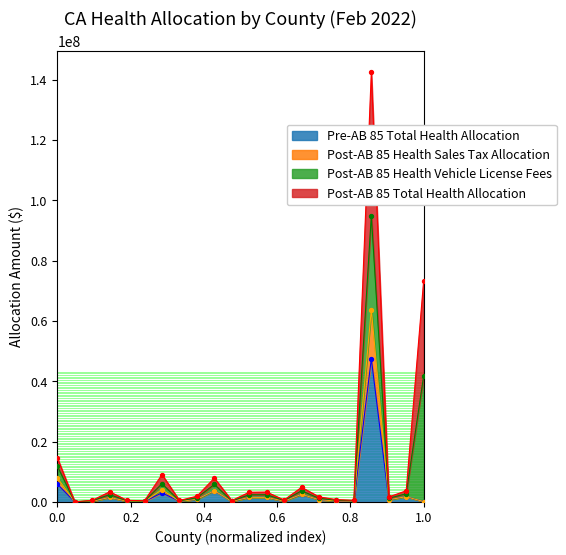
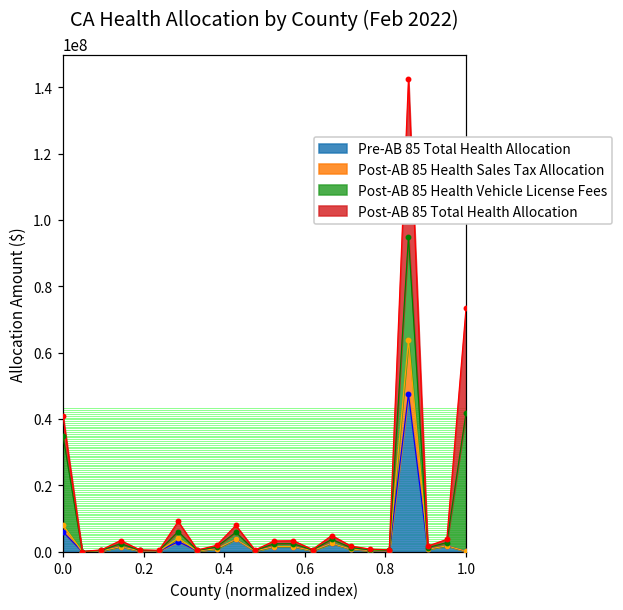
Post-AB 85 Health Vehicle License Fees, 0.0: 4000000 -> 27000000
Post-AB 85 Total Health Allocation, 0.0: 3000000 -> 6000000
